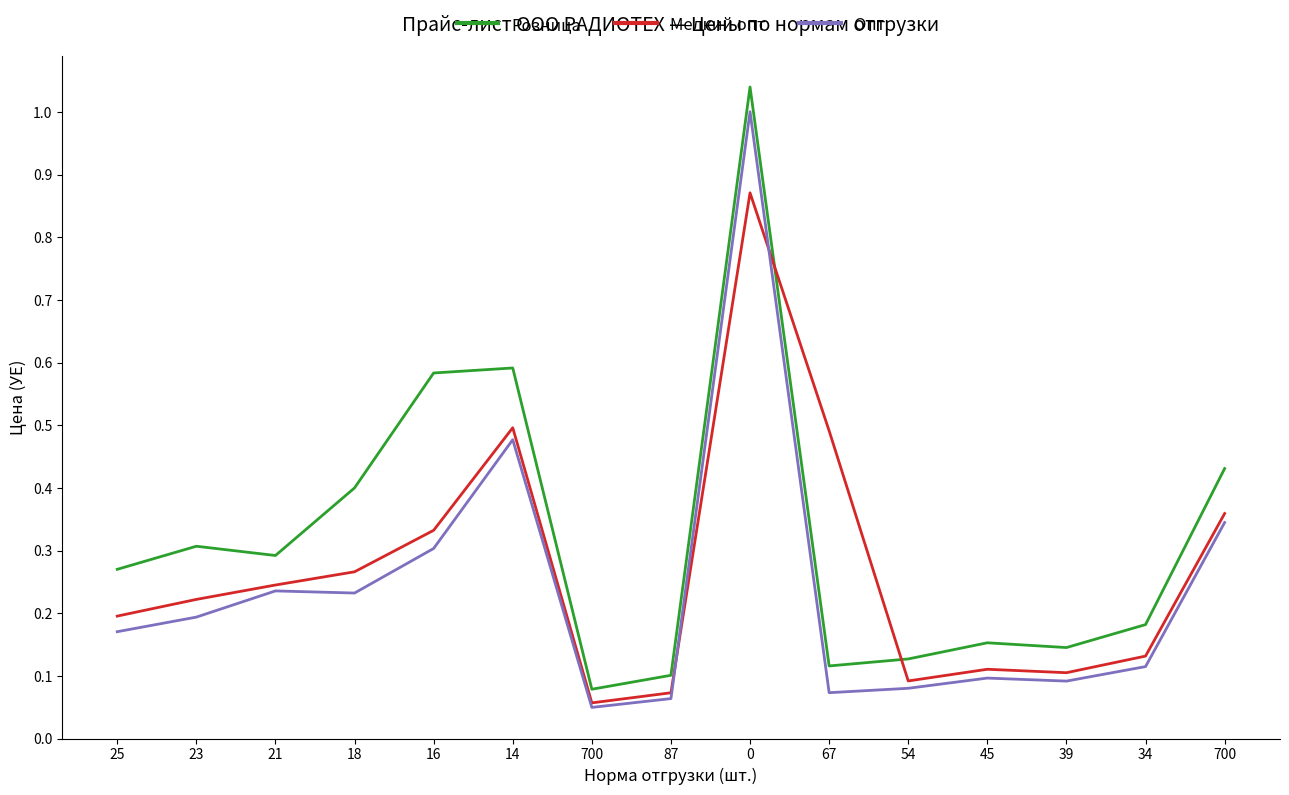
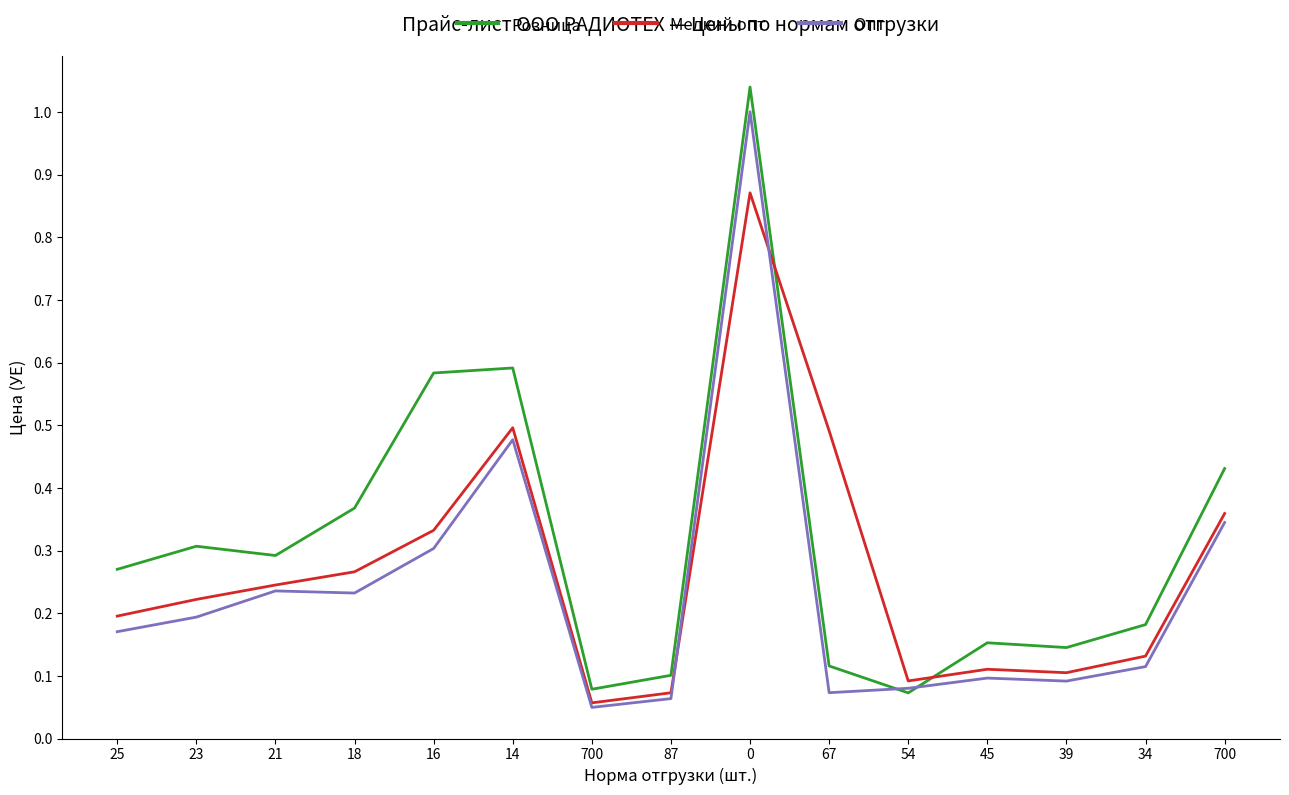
Розница, 18: 0.40 -> 0.37
Розница, 54: 0.13 -> 0.07
